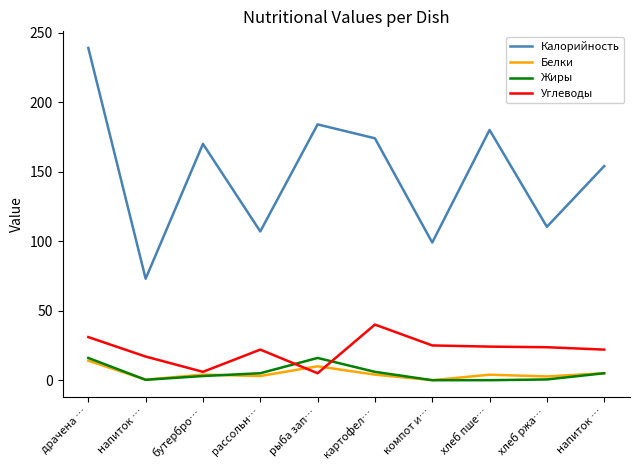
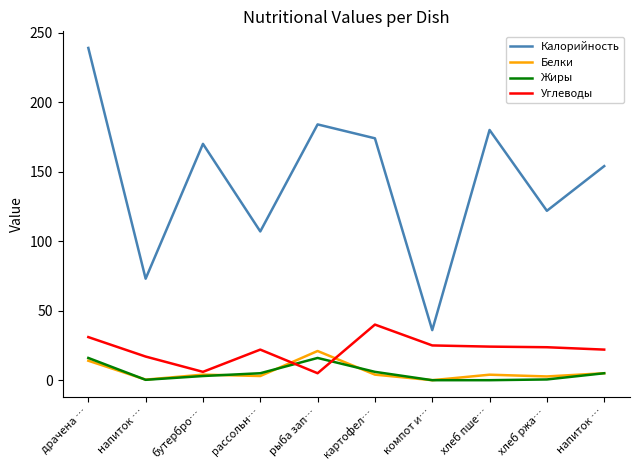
Белки, рыба зап…: 10 -> 21
Калорийность, компот и…: 99 -> 36
Калорийность, хлеб ржа…: 110 -> 122
